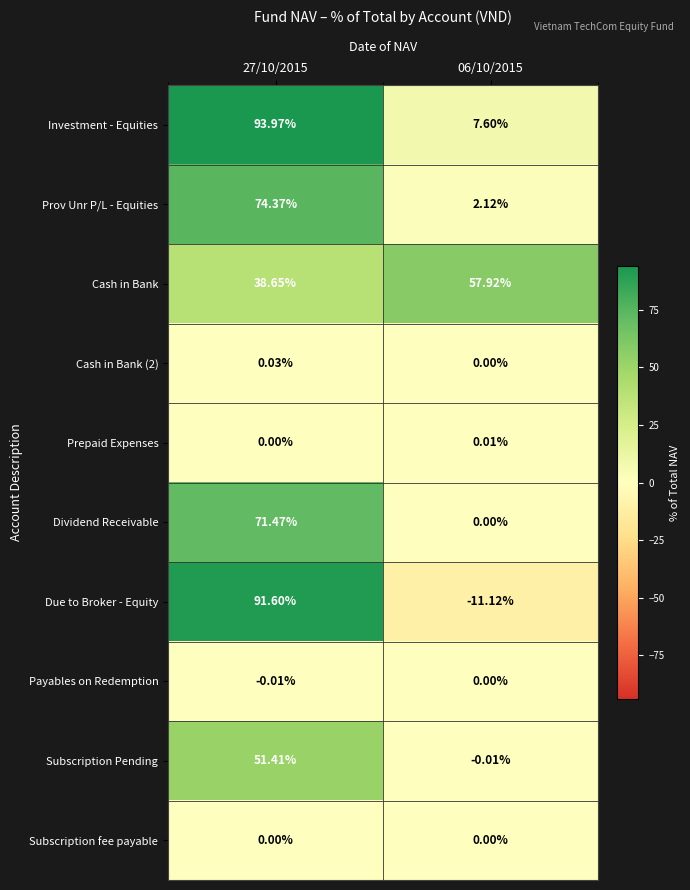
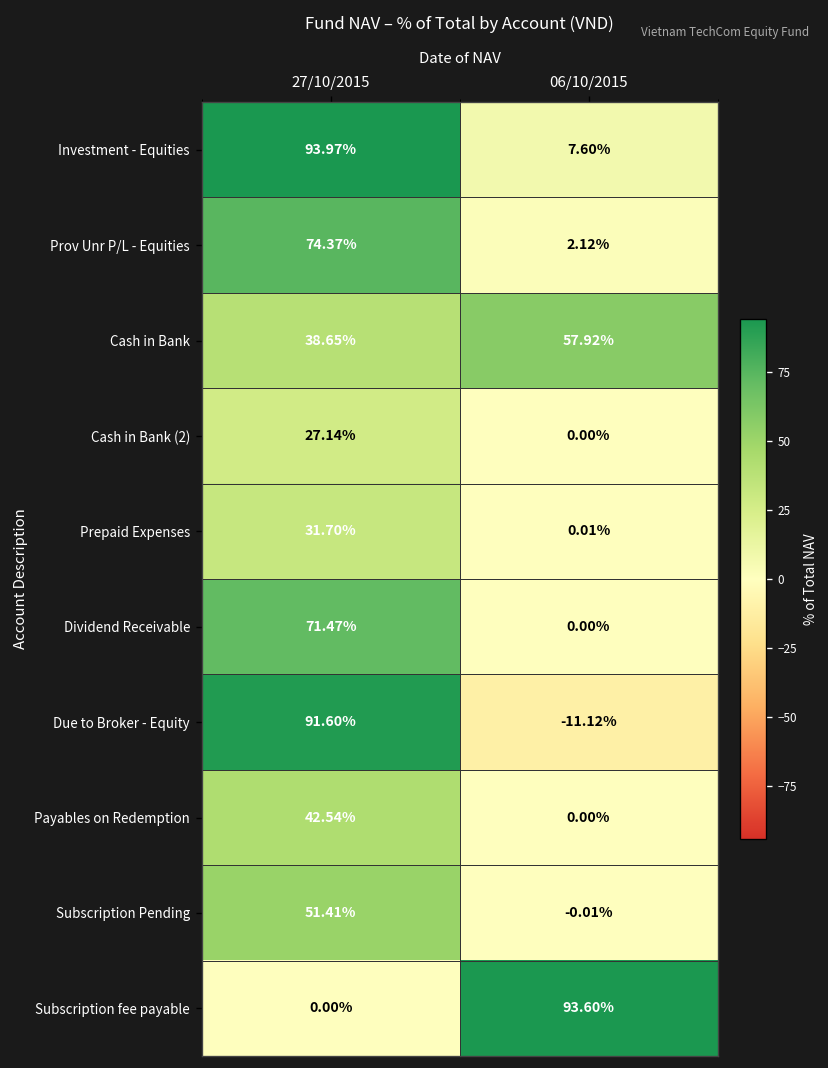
Cash in Bank (2), 27/10/2015: 0.03% -> 27.14%
Prepaid Expenses, 27/10/2015: 0.00% -> 31.70%
Payables on Redemption, 27/10/2015: -0.01% -> 42.54%
Subscription fee payable, 06/10/2015: 0.00% -> 93.60%
